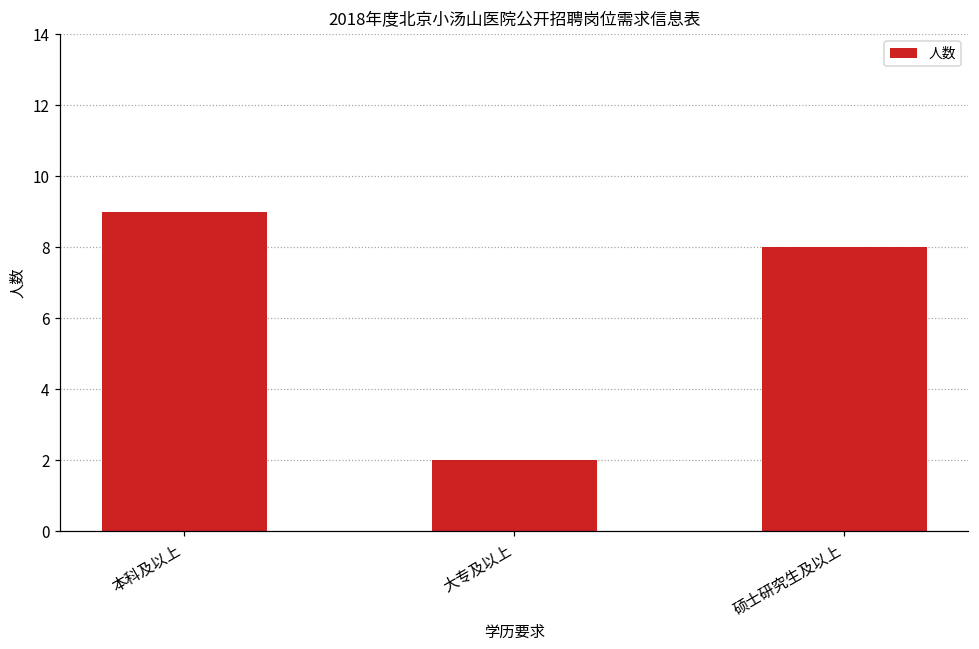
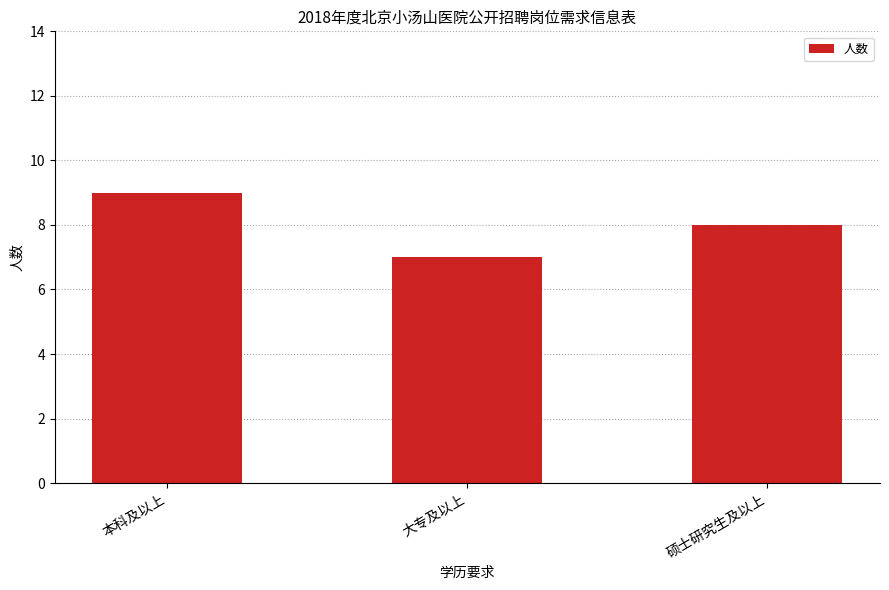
大专及以上: 2 -> 7
